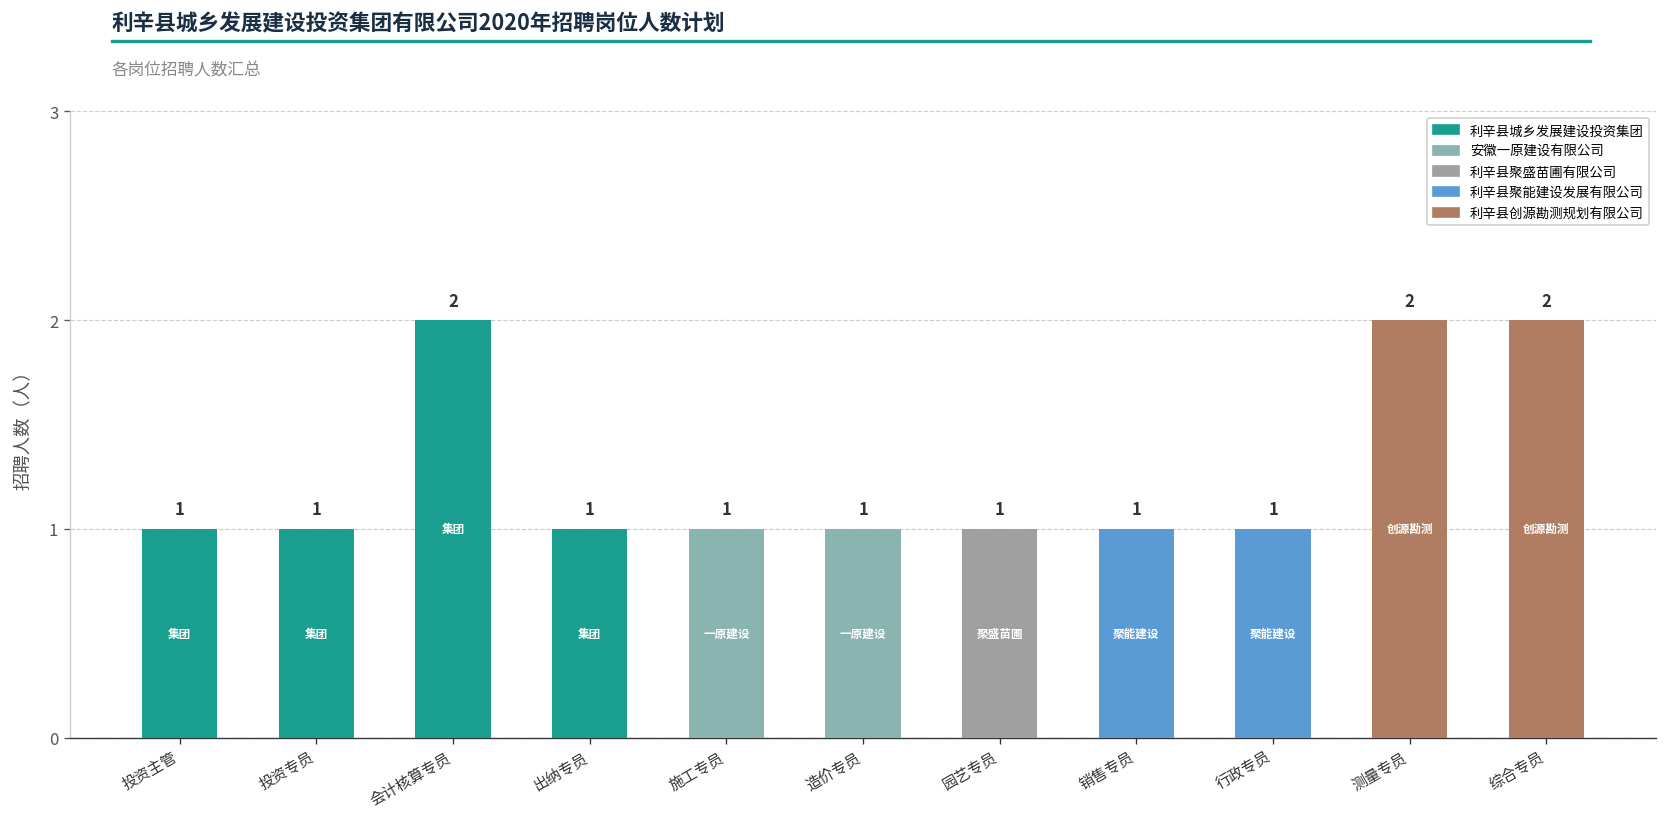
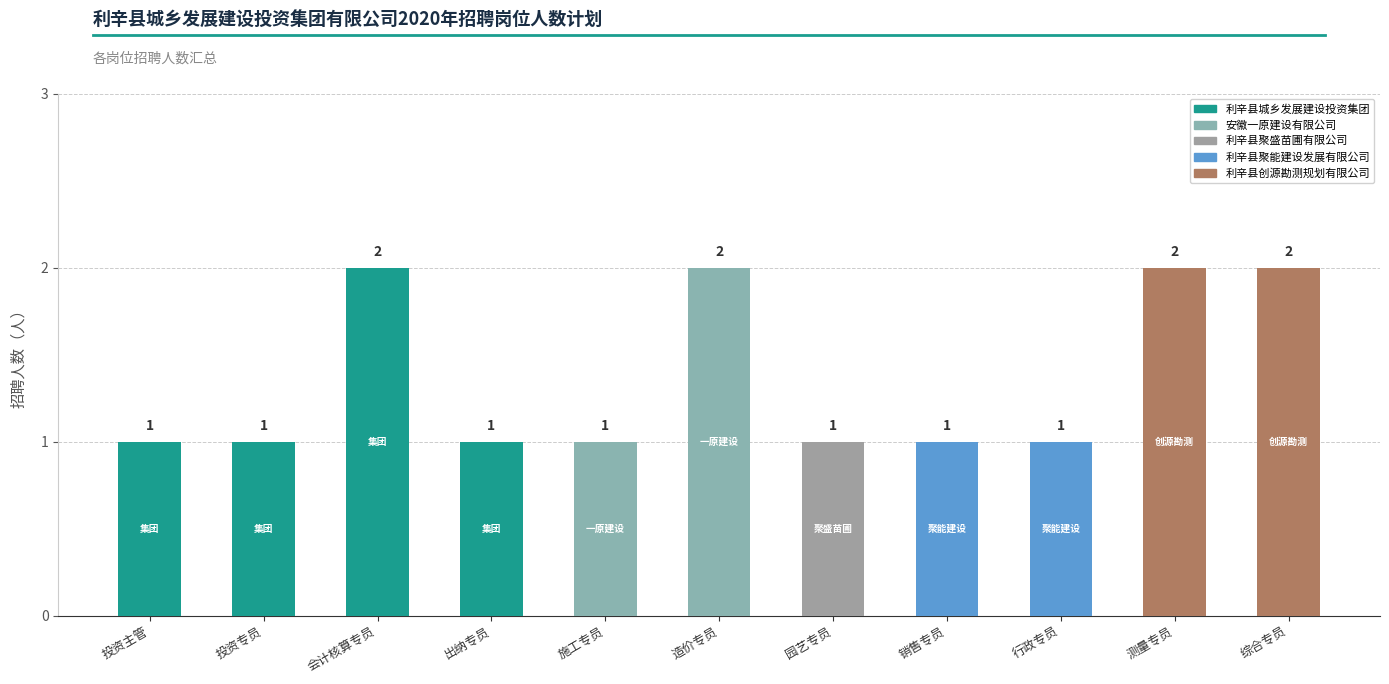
造价专员: 1 -> 2
